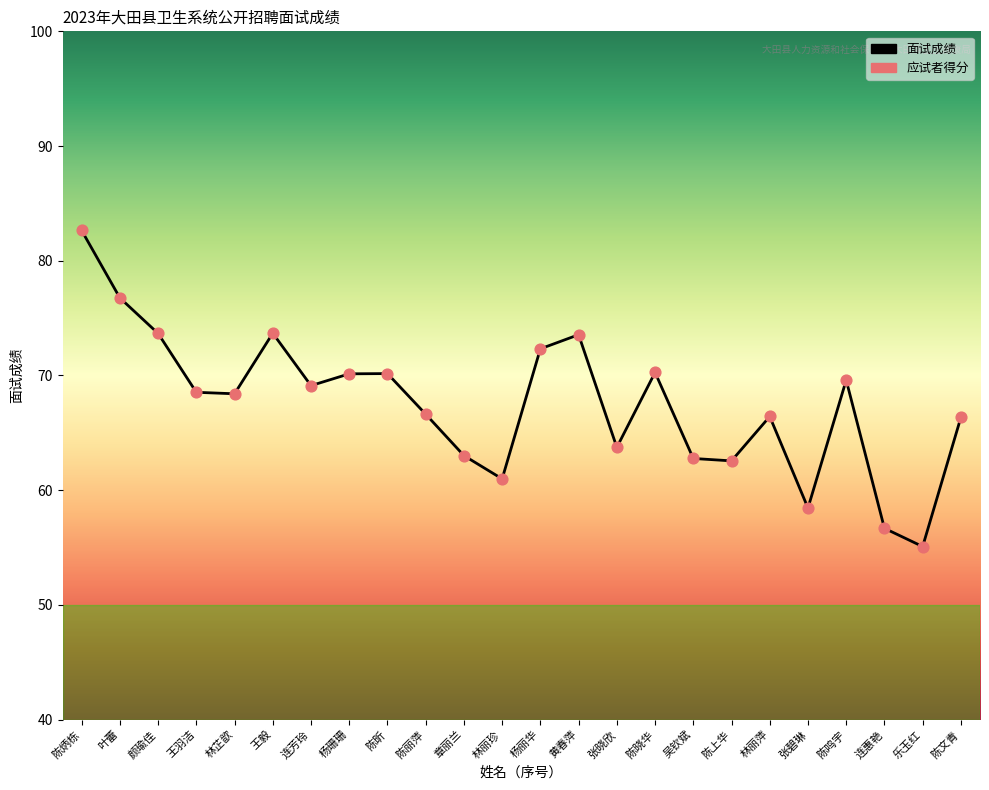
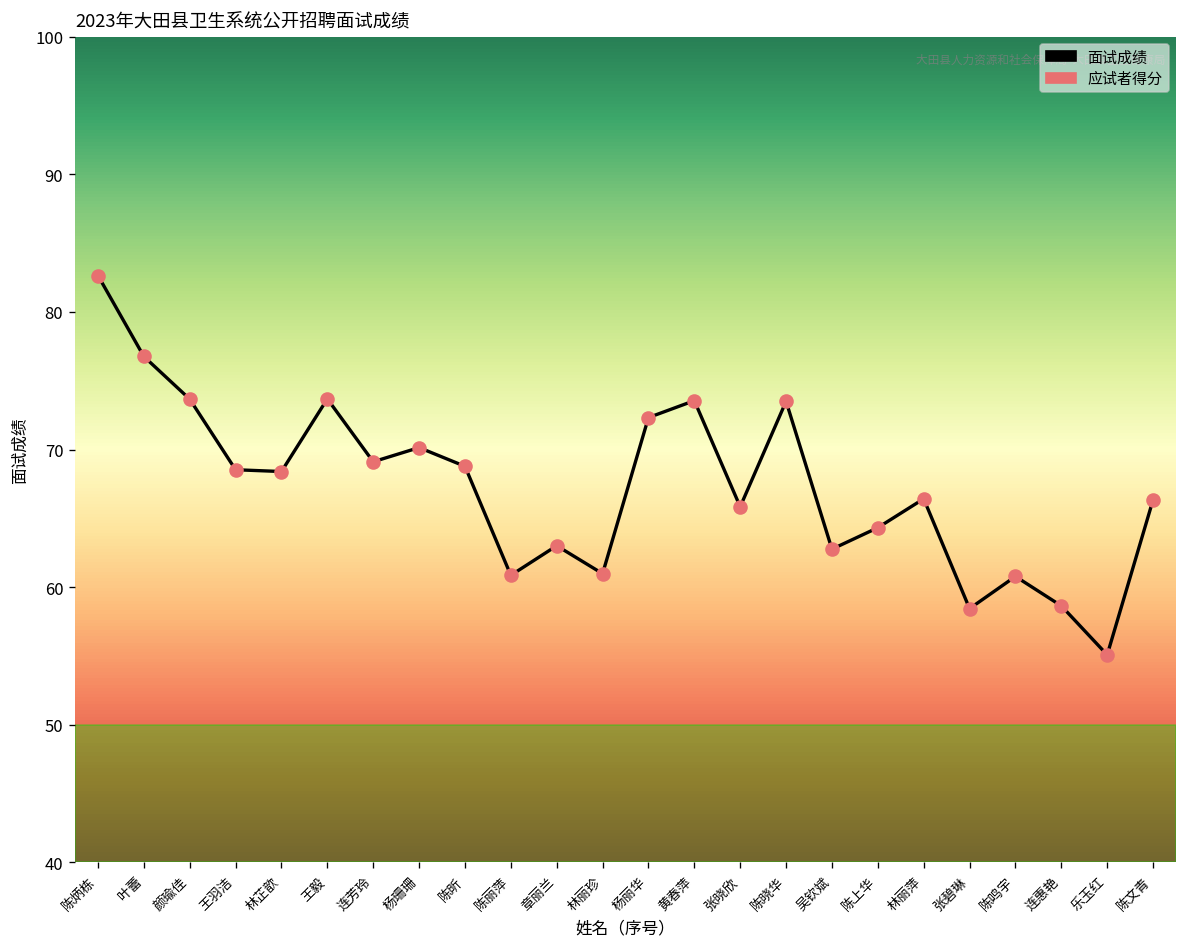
陈昕: 70.2 -> 68.8
陈丽萍: 66.6 -> 60.9
张晓欣: 63.7 -> 65.8
陈晓华: 70.3 -> 73.5
陈上华: 62.6 -> 64.3
陈鸣宇: 69.6 -> 60.8
连惠艳: 56.7 -> 58.6
